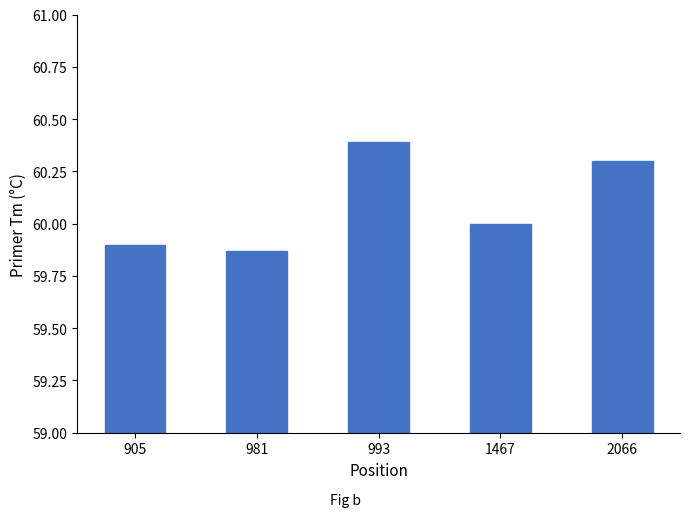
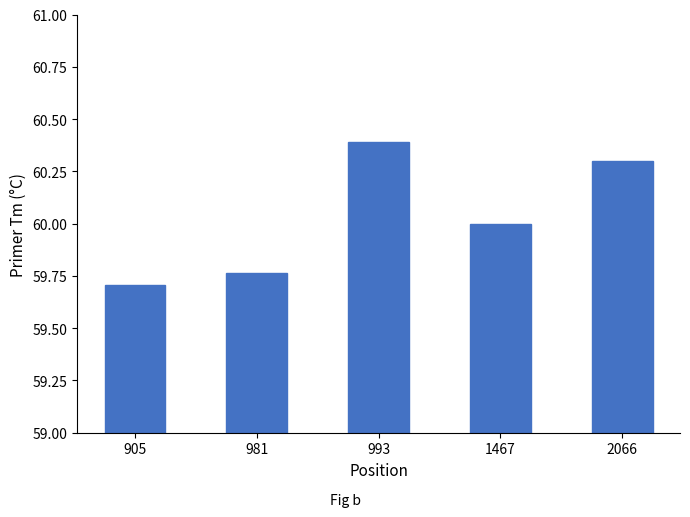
905: 59.90 -> 59.71
981: 59.87 -> 59.76
